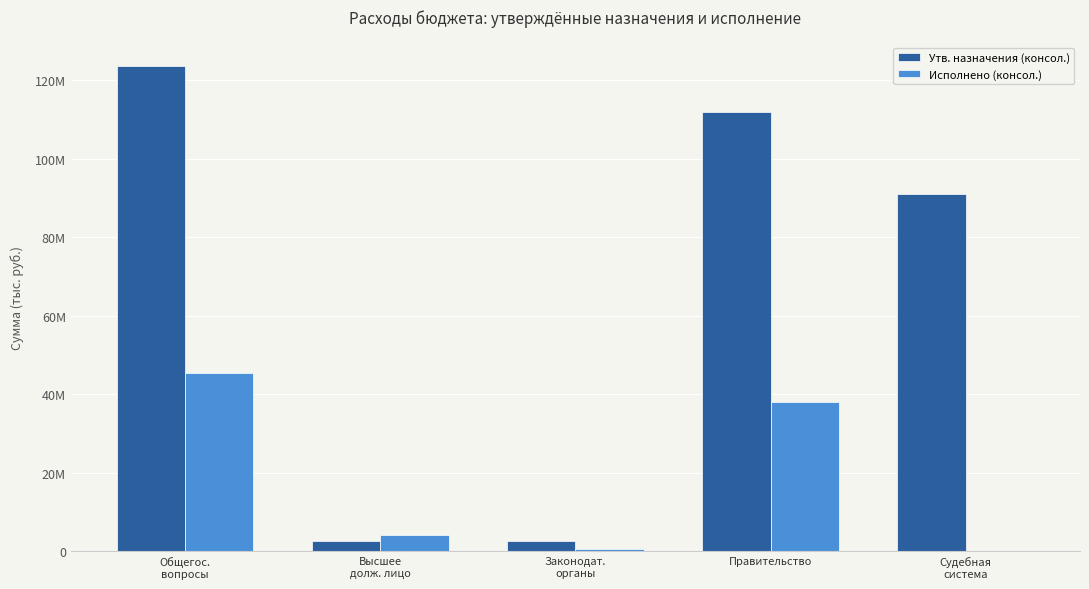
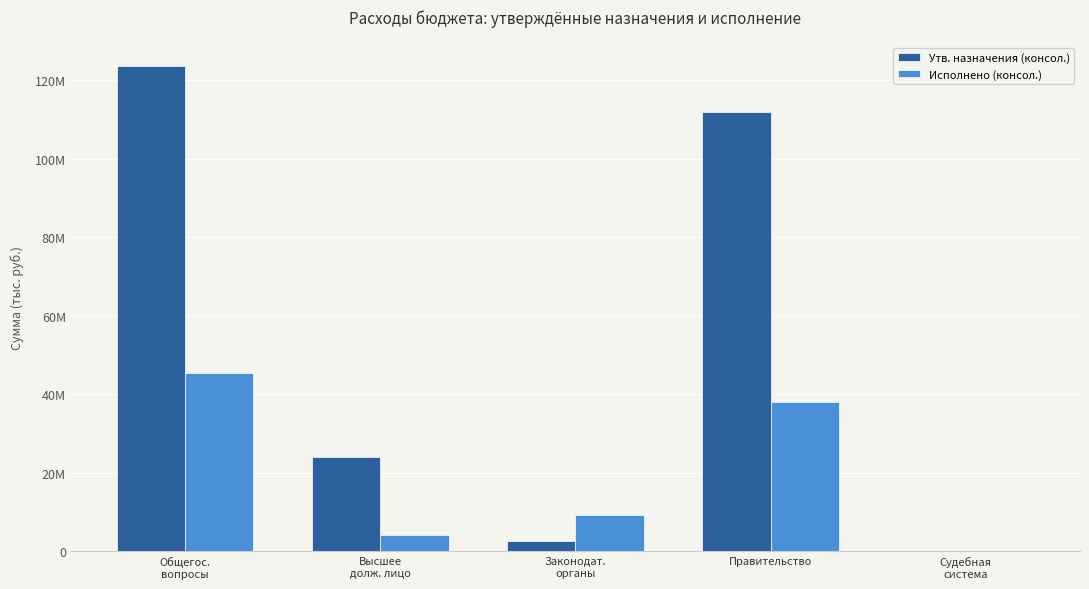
Утв. назначения (консол.), Высшее долж. лицо: 3000000 -> 24000000
Исполнено (консол.), Законодат. органы: 1000000 -> 9000000
Утв. назначения (консол.), Судебная система: 91000000 -> 0
